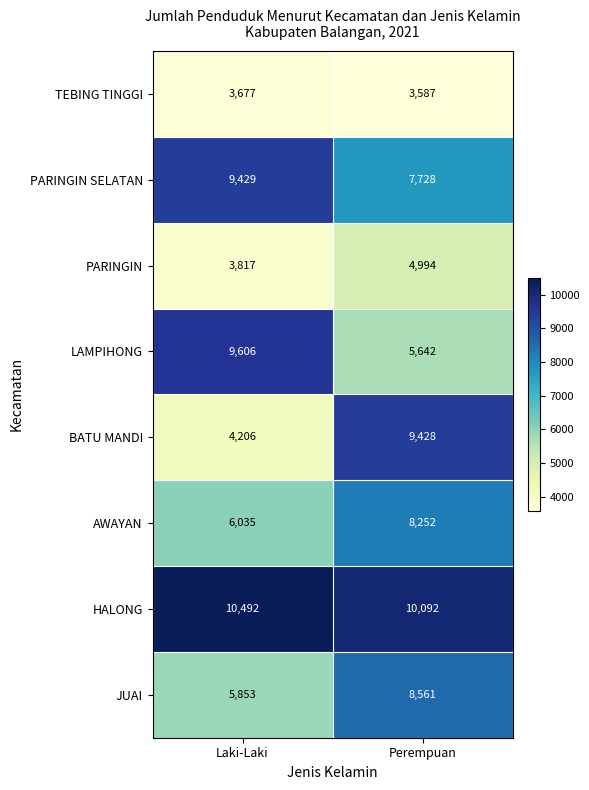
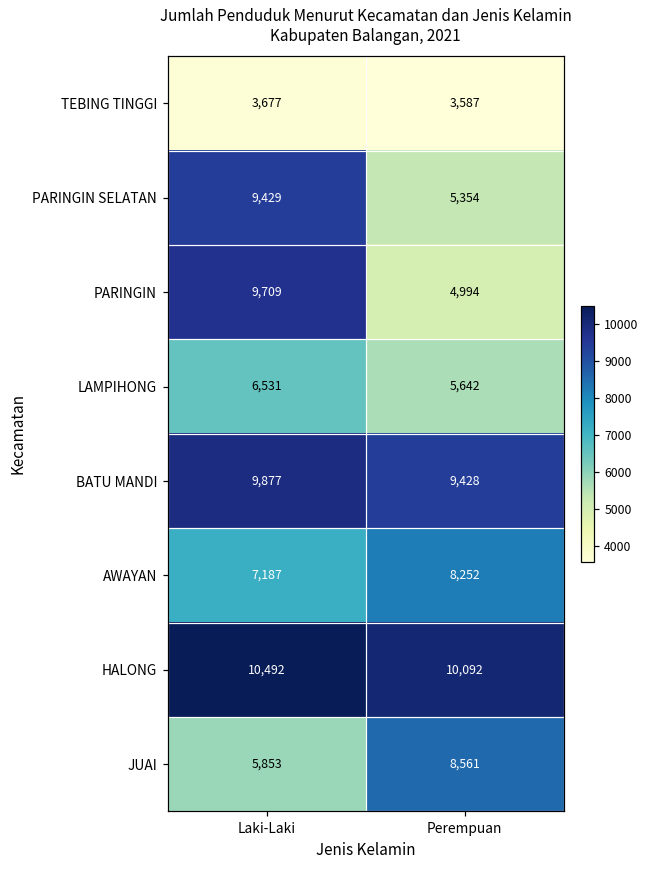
PARINGIN SELATAN, Perempuan: 7,728 -> 5,354
PARINGIN, Laki-Laki: 3,817 -> 9,709
LAMPIHONG, Laki-Laki: 9,606 -> 6,531
BATU MANDI, Laki-Laki: 4,206 -> 9,877
AWAYAN, Laki-Laki: 6,035 -> 7,187
